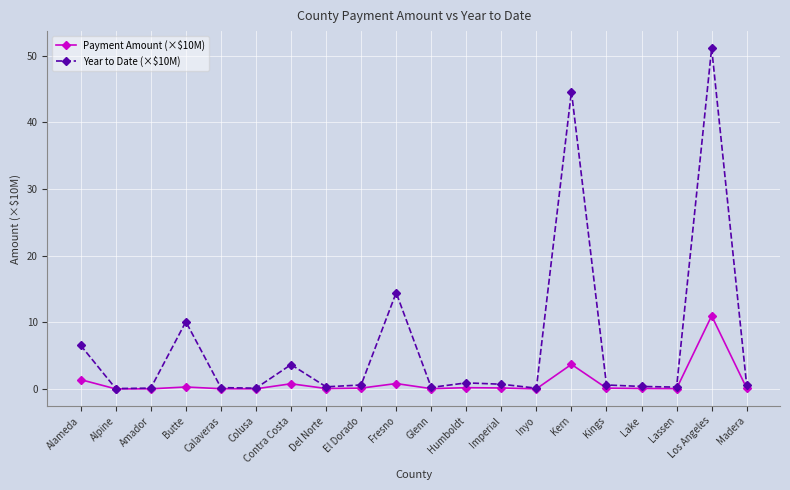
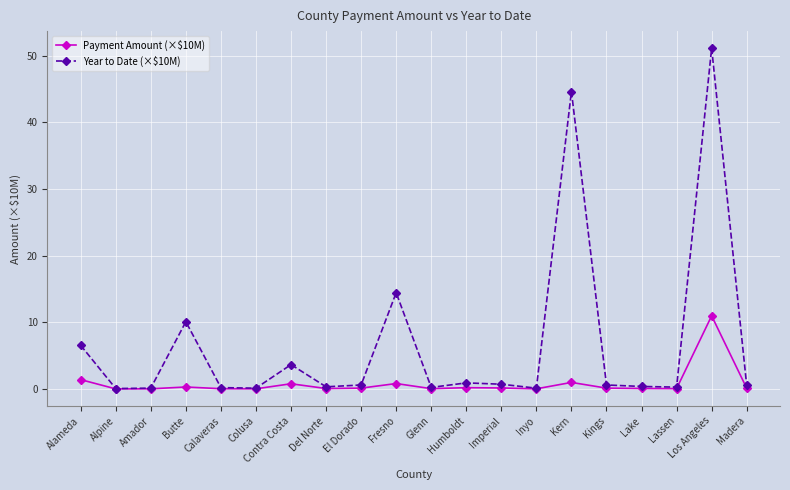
Payment Amount (×$10M), Kern: 4 -> 1
